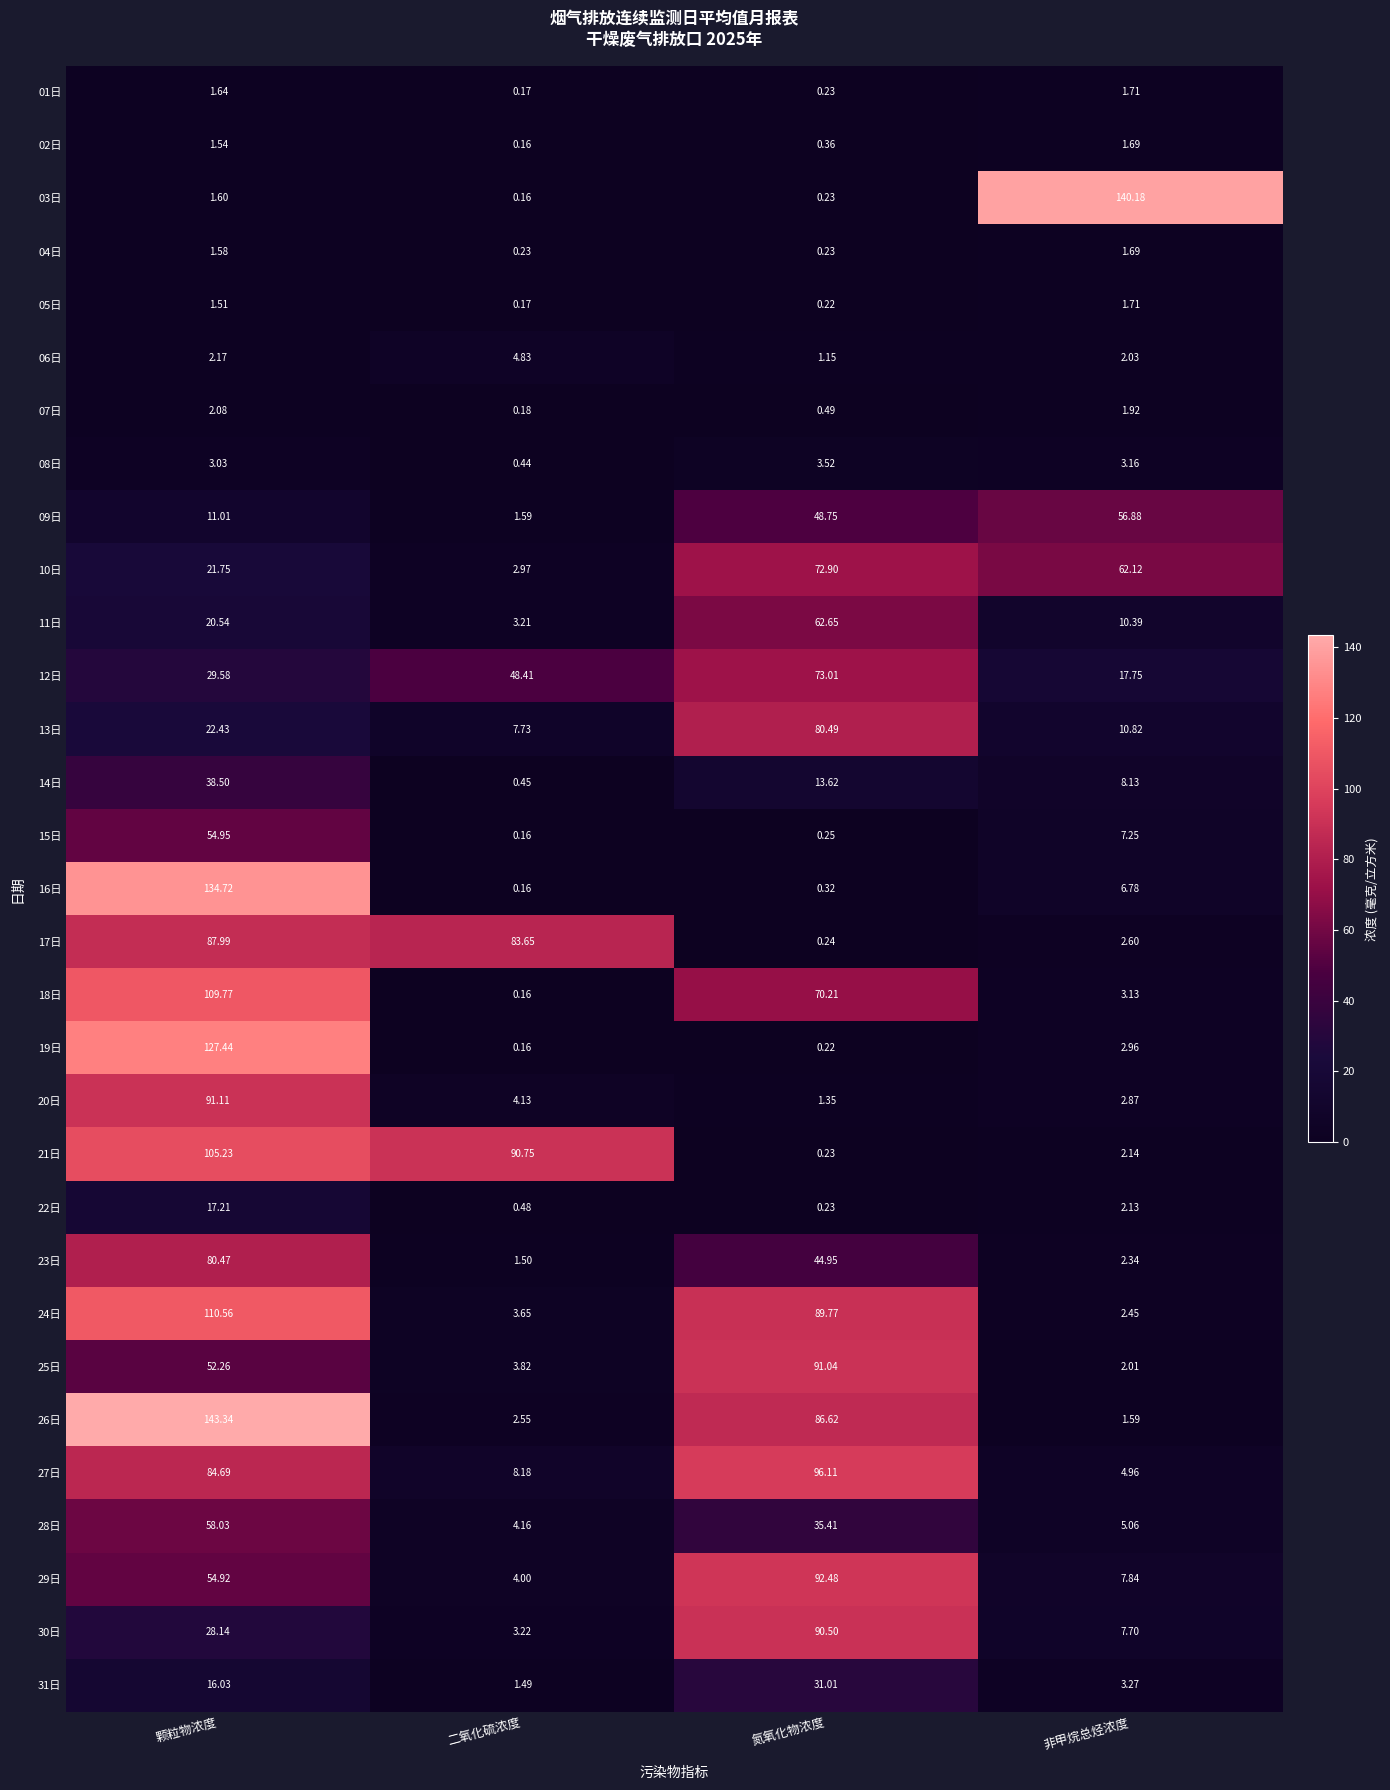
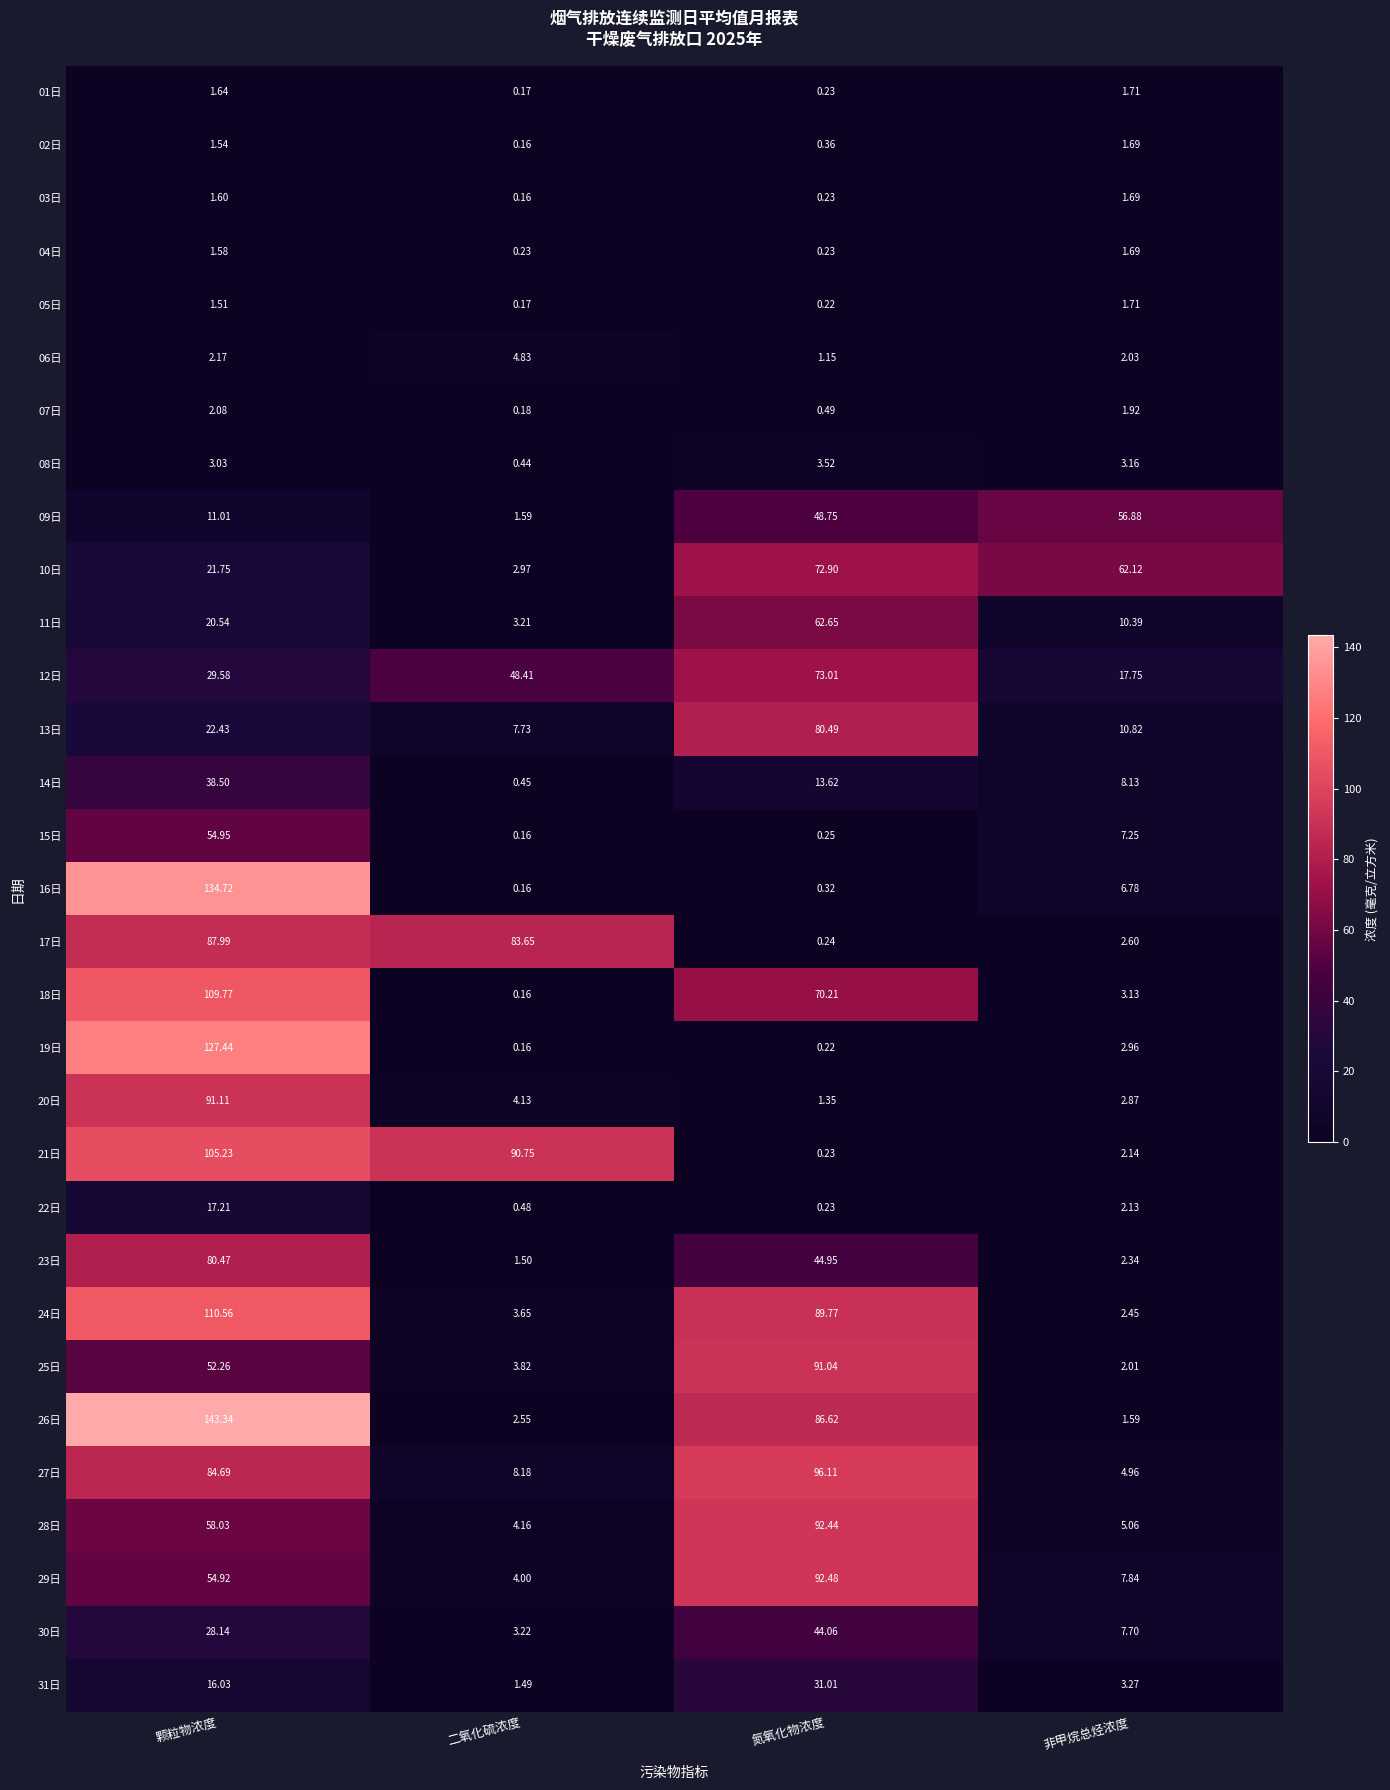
03日, 非甲烷总烃浓度: 140.18 -> 1.69
28日, 氮氧化物浓度: 35.41 -> 92.44
30日, 氮氧化物浓度: 90.50 -> 44.06
